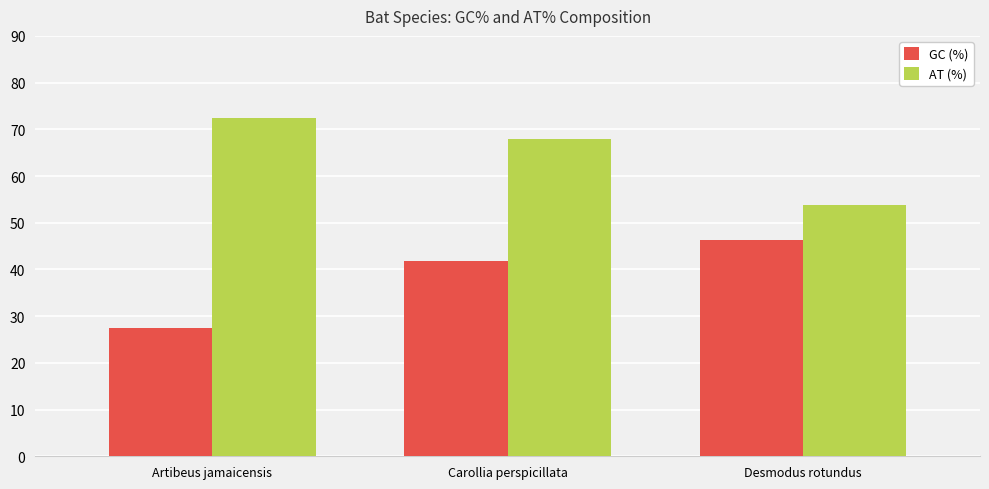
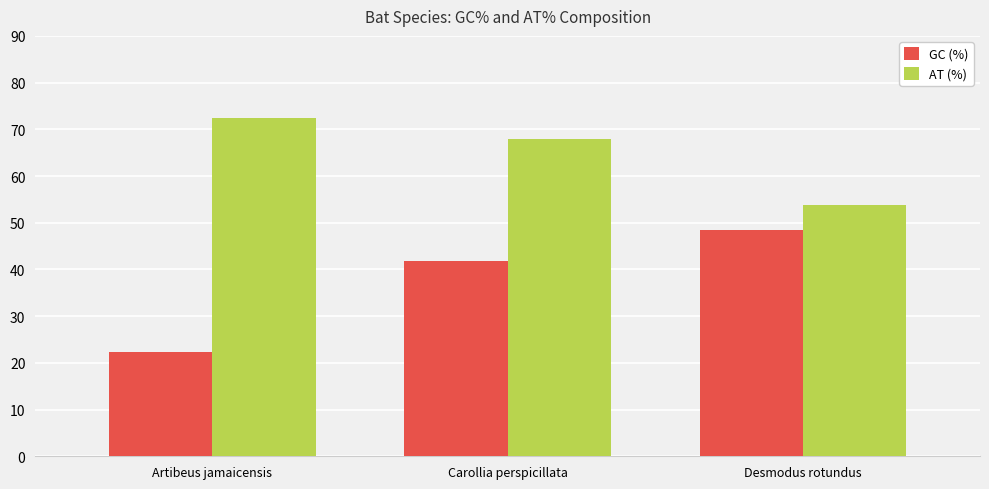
GC (%), Artibeus jamaicensis: 28 -> 22
GC (%), Desmodus rotundus: 46 -> 48
